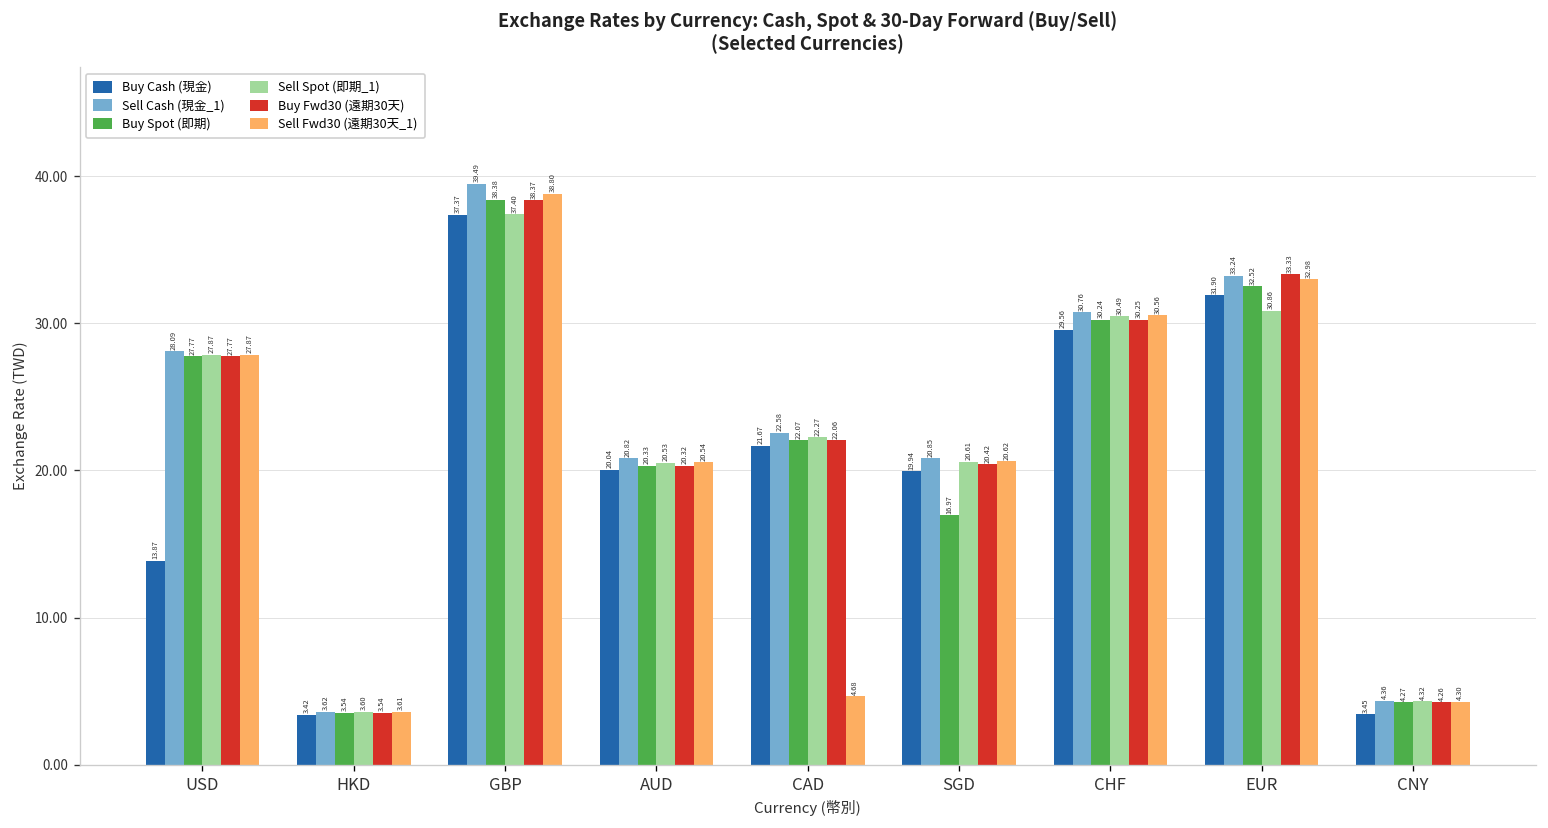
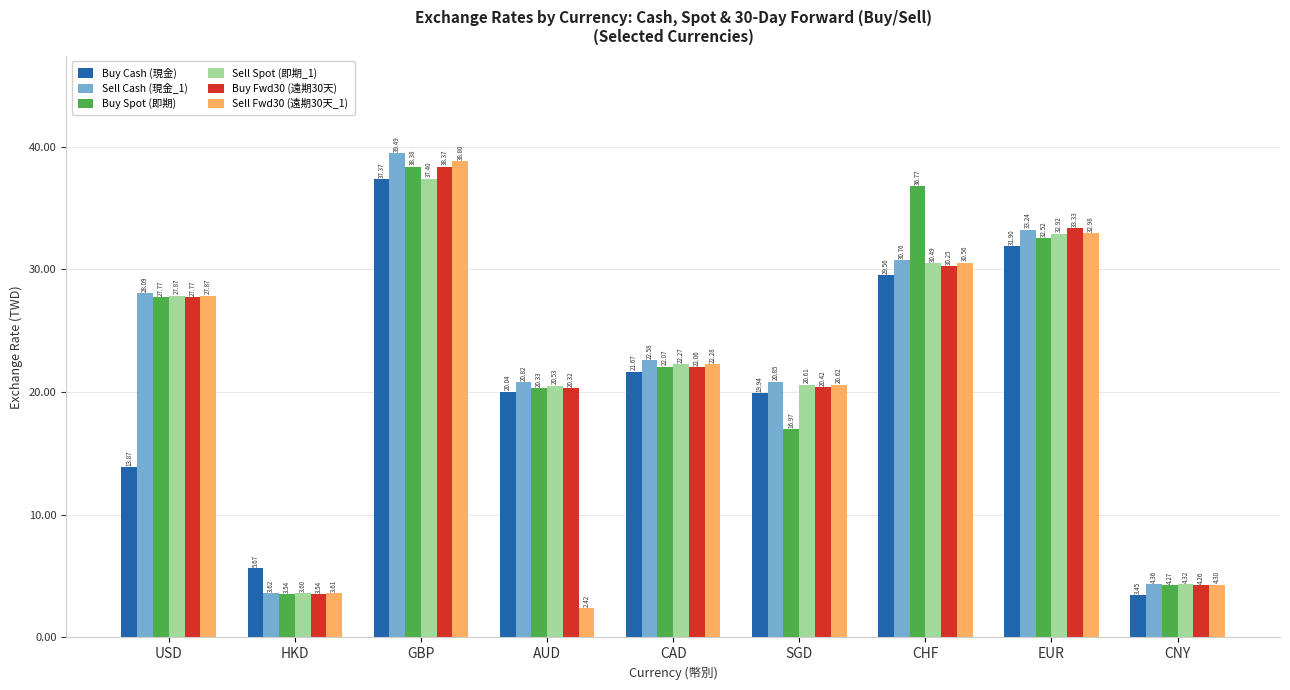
Buy Cash (現金), HKD: 3.42 -> 5.67
Sell Fwd30 (遠期30天_1), AUD: 20.54 -> 2.42
Sell Fwd30 (遠期30天_1), CAD: 4.68 -> 22.28
Buy Spot (即期), CHF: 30.24 -> 36.77
Sell Spot (即期_1), EUR: 30.86 -> 32.92
